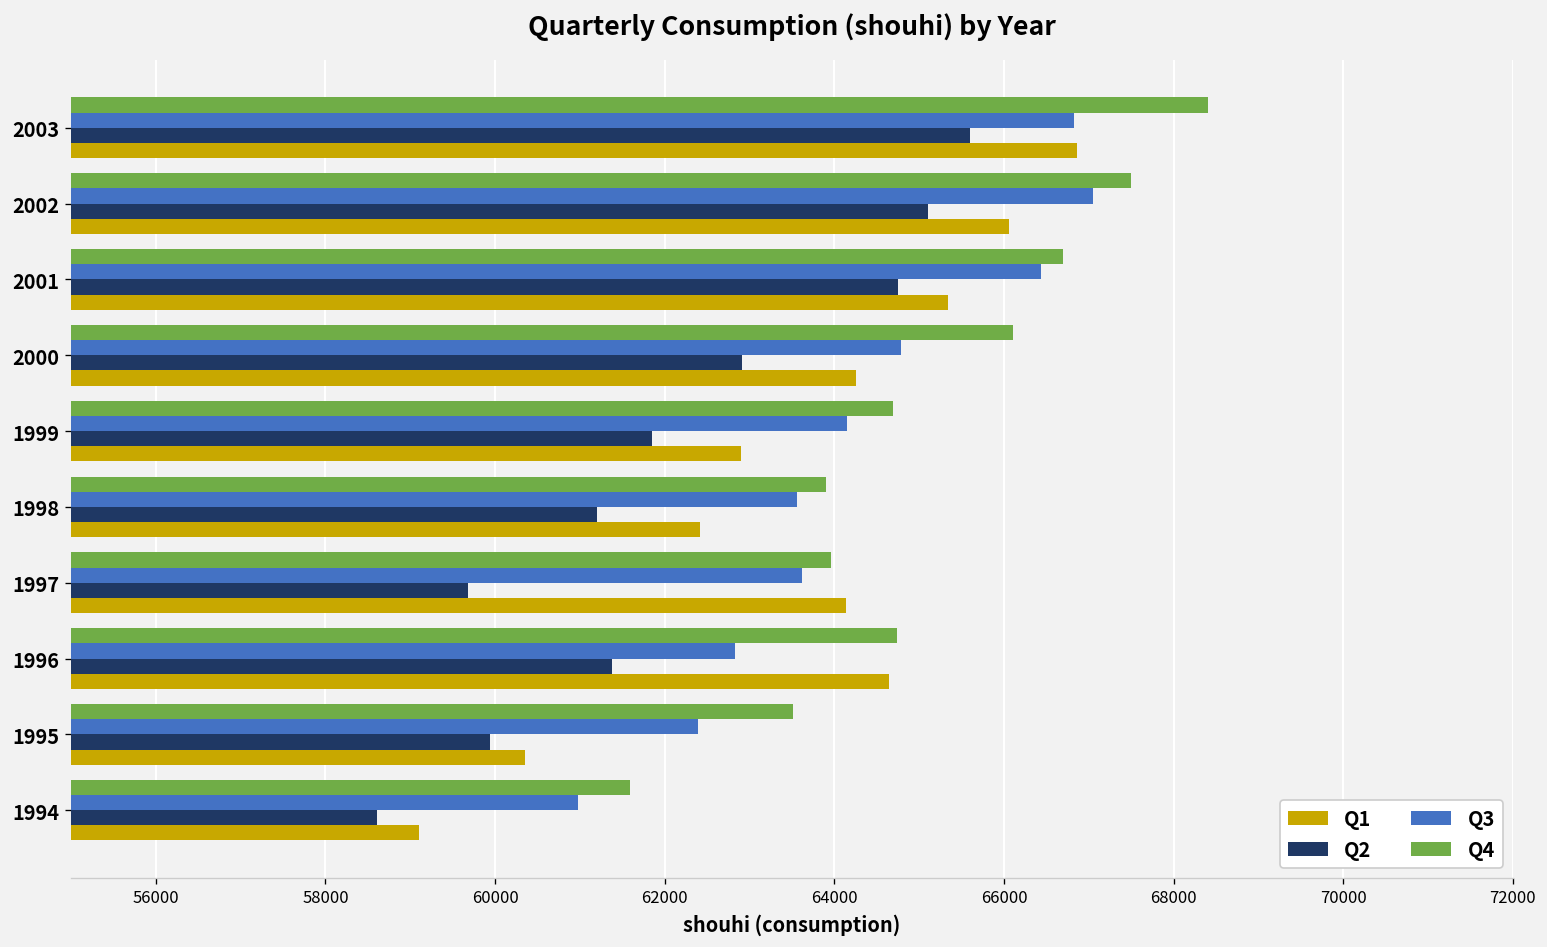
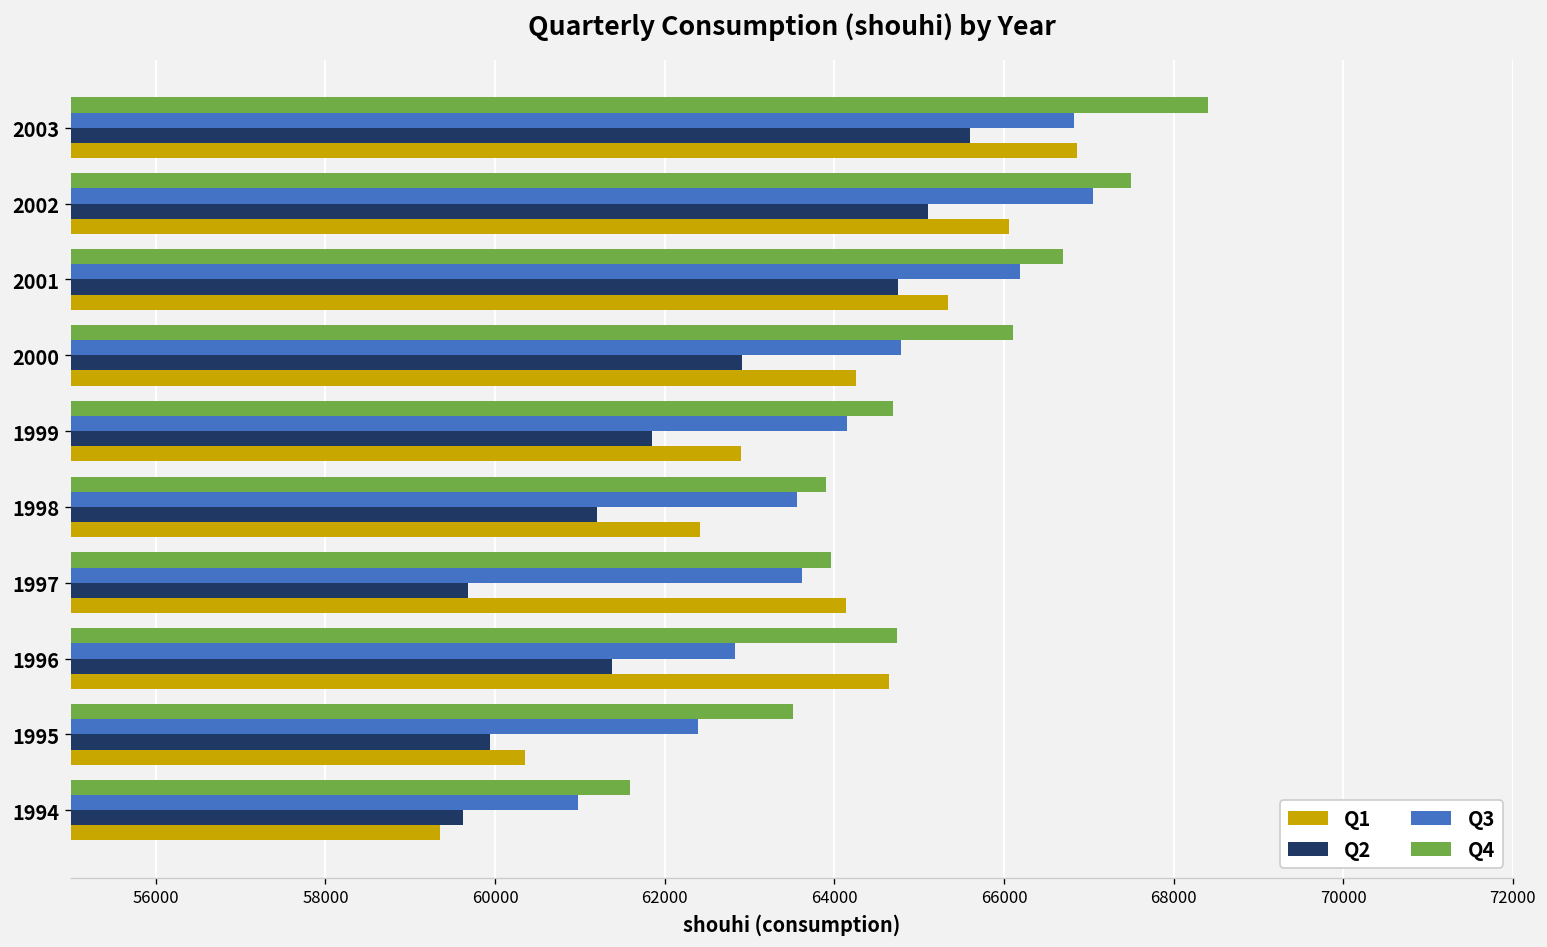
Q3, 2001: 66400 -> 66200
Q2, 1994: 58600 -> 59600
Q1, 1994: 59100 -> 59400
